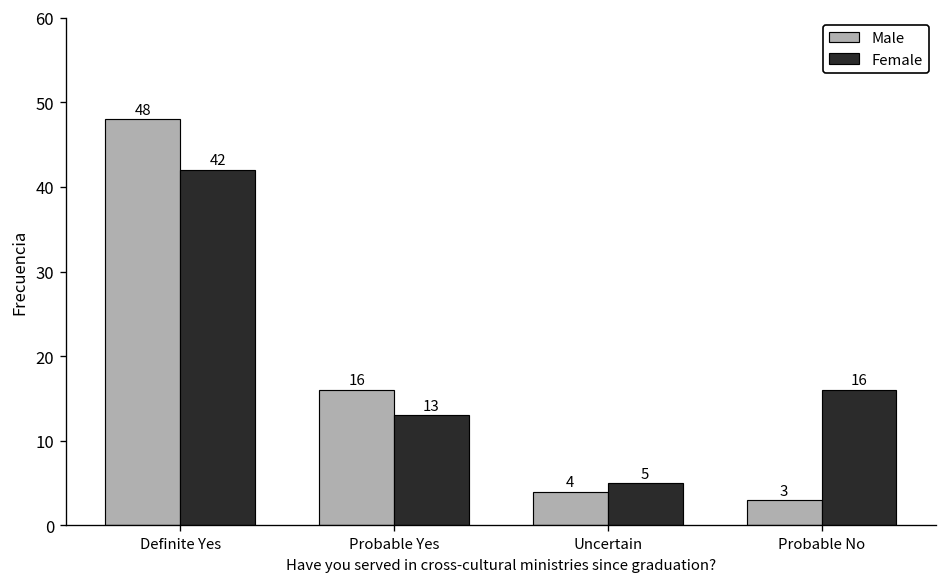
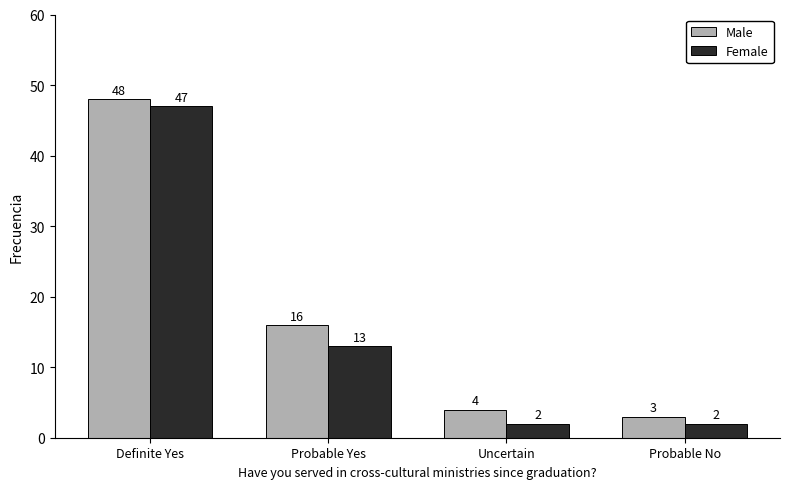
Female, Definite Yes: 42 -> 47
Female, Uncertain: 5 -> 2
Female, Probable No: 16 -> 2
